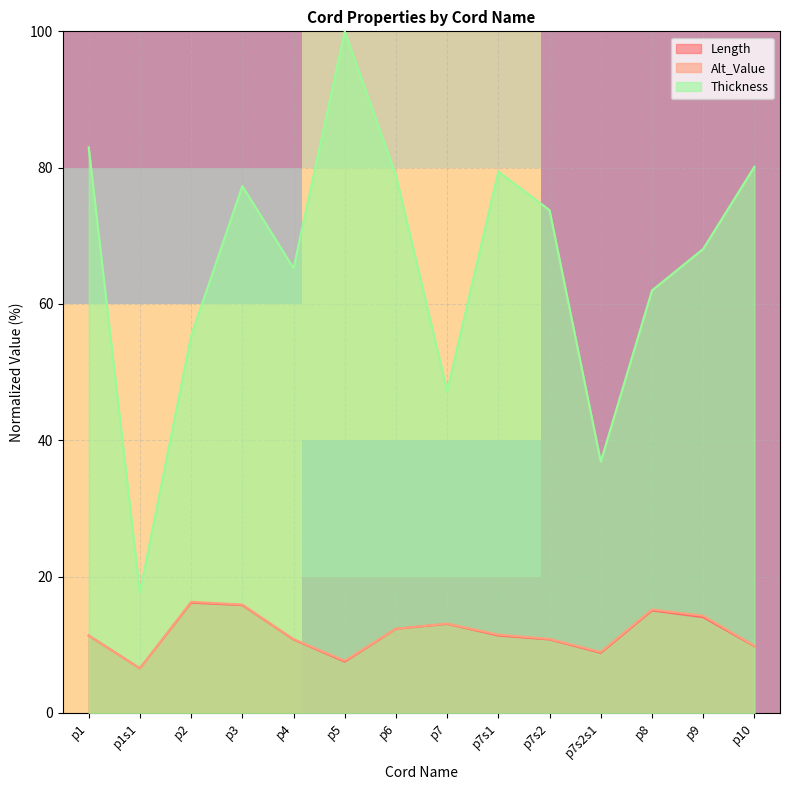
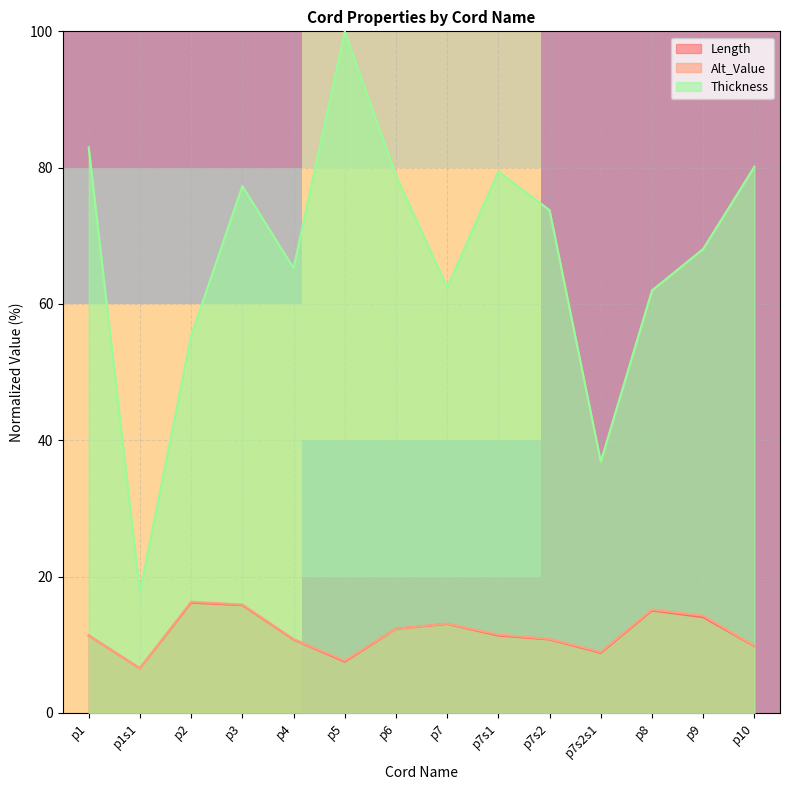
Thickness, p7: 47 -> 62
